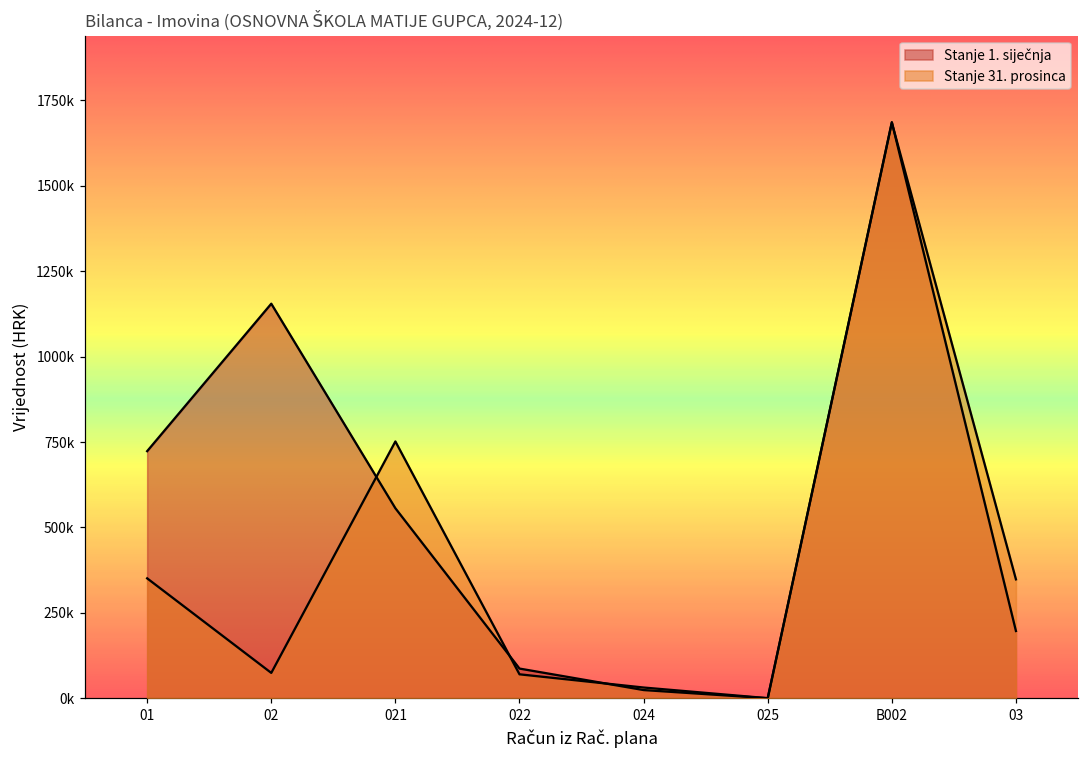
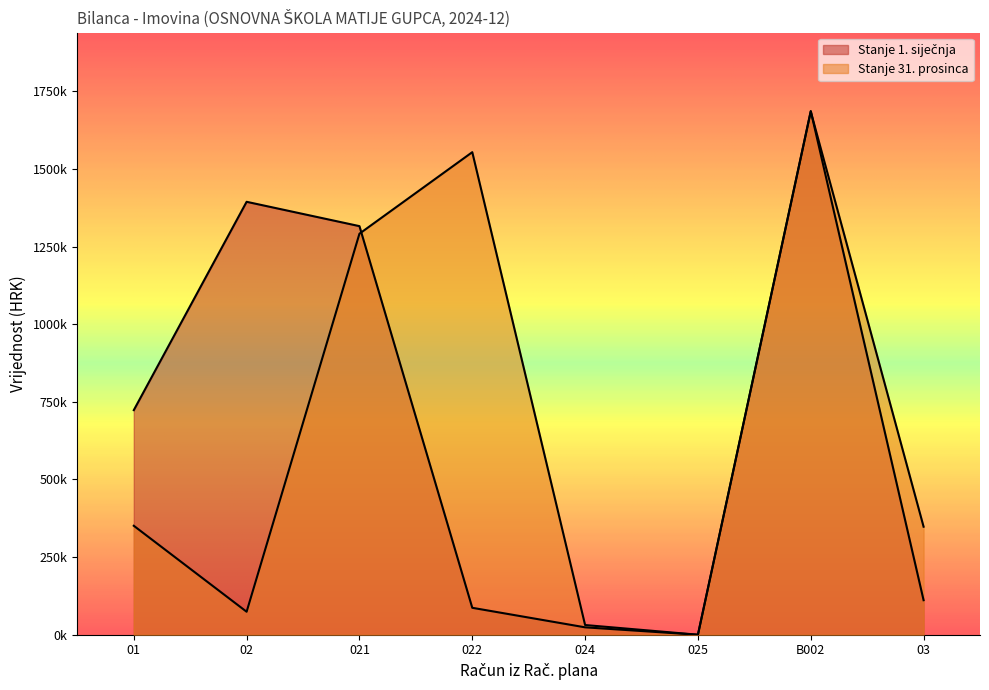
Stanje 1. siječnja, 02: 1150000 -> 1390000
Stanje 1. siječnja, 021: 560000 -> 1320000
Stanje 31. prosinca, 021: 750000 -> 1290000
Stanje 31. prosinca, 022: 70000 -> 1550000
Stanje 1. siječnja, 03: 200000 -> 110000
